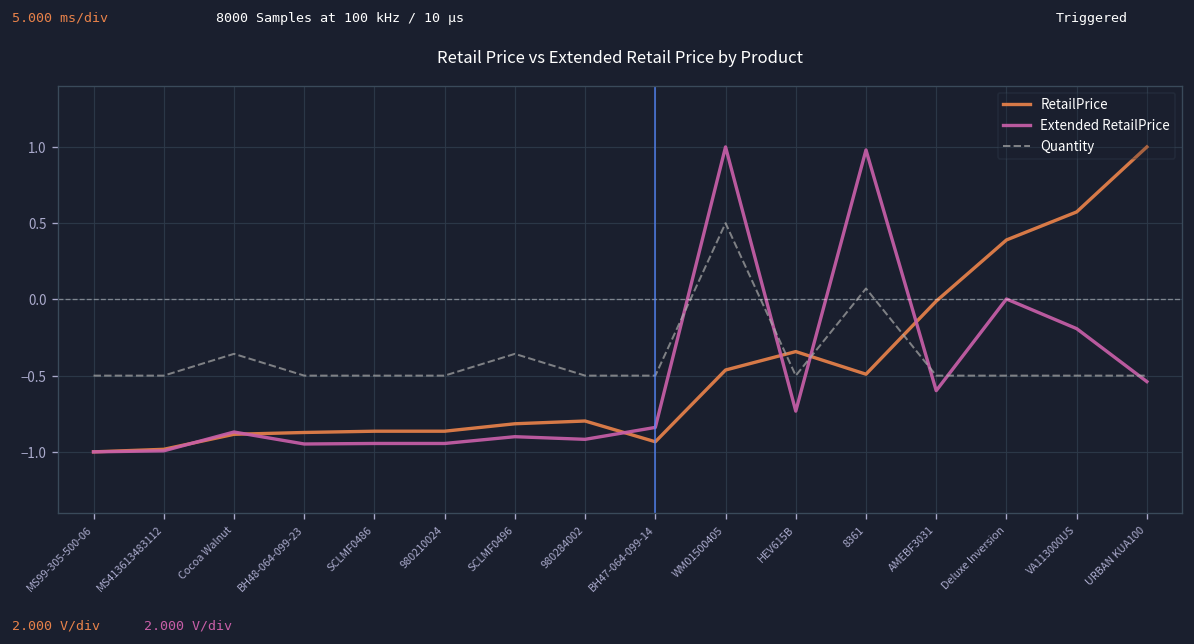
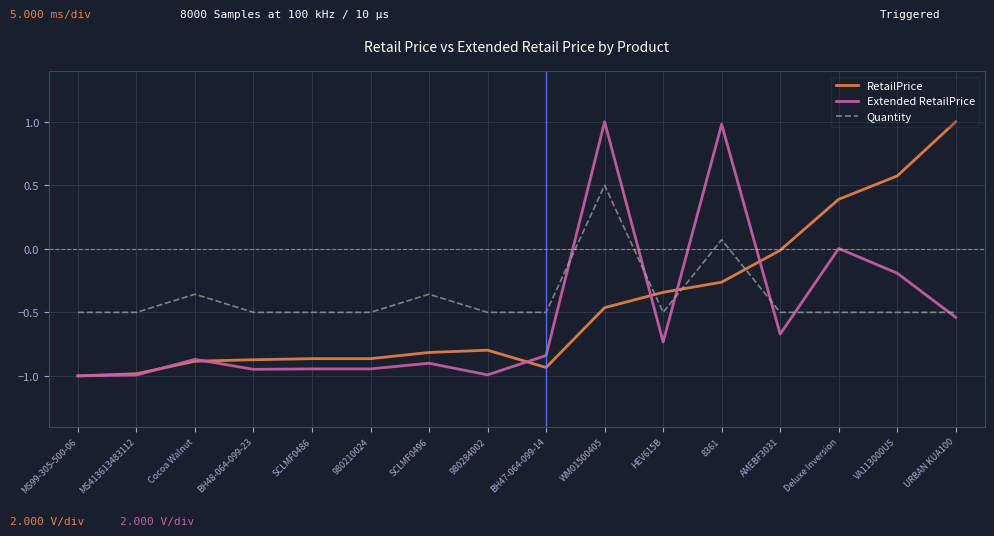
Extended RetailPrice, 980284002: -0.92 -> -0.99
RetailPrice, 8361: -0.49 -> -0.26
Extended RetailPrice, AMEBF3031: -0.60 -> -0.67
